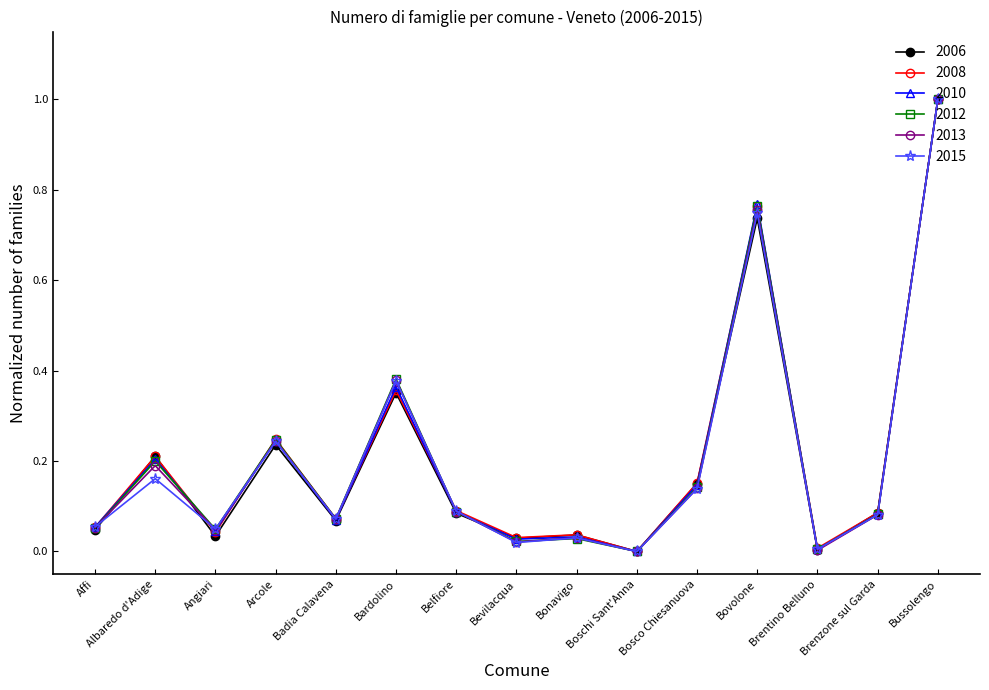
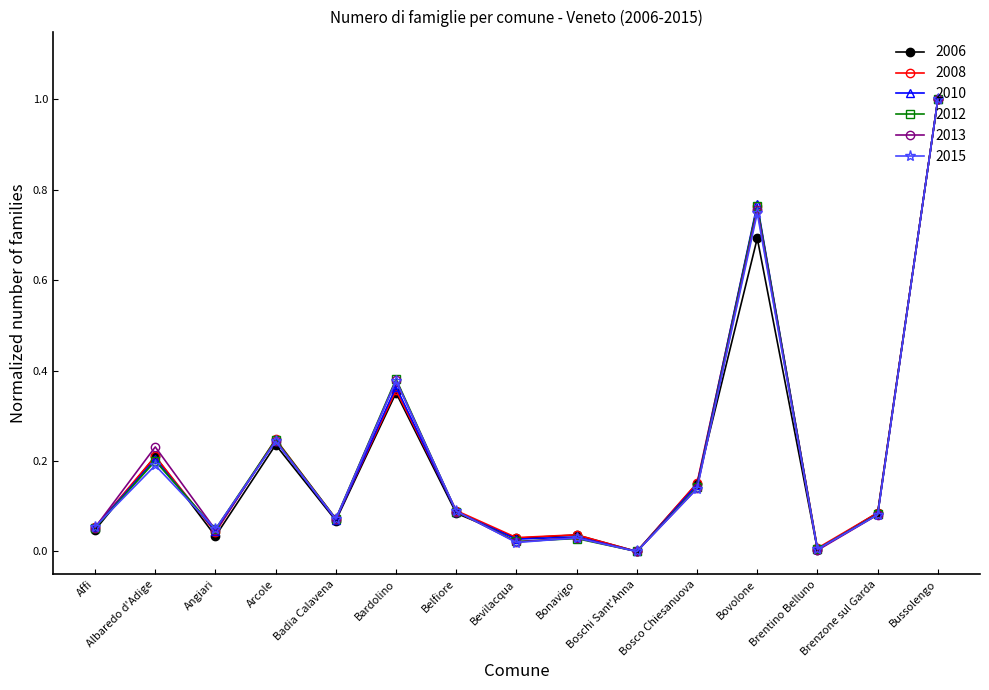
2013, Albaredo d'Adige: 0.19 -> 0.23
2015, Albaredo d'Adige: 0.16 -> 0.19
2006, Bovolone: 0.74 -> 0.69
